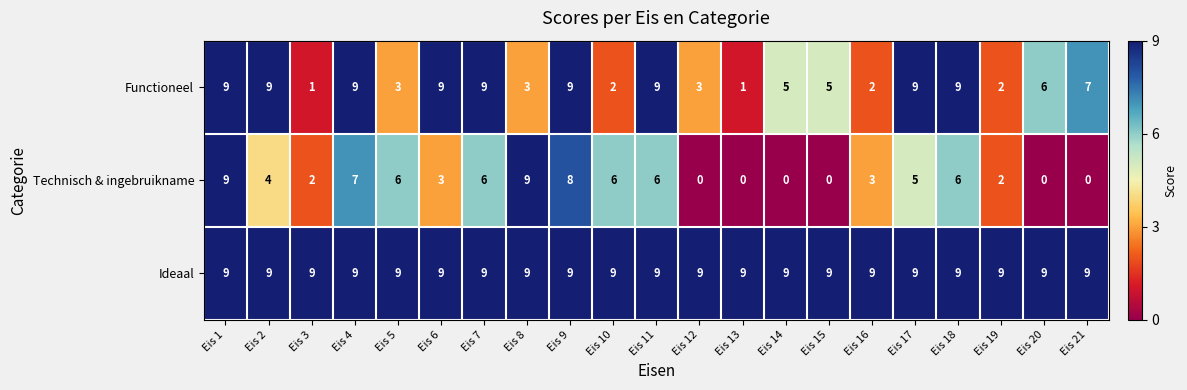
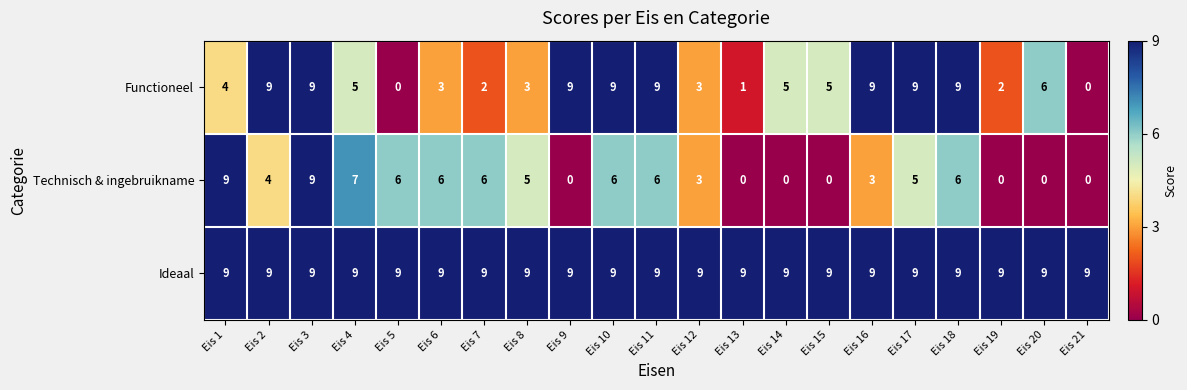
Functioneel, Eis 1: 9 -> 4
Functioneel, Eis 3: 1 -> 9
Functioneel, Eis 4: 9 -> 5
Functioneel, Eis 5: 3 -> 0
Functioneel, Eis 6: 9 -> 3
Functioneel, Eis 7: 9 -> 2
Functioneel, Eis 10: 2 -> 9
Functioneel, Eis 16: 2 -> 9
Functioneel, Eis 21: 7 -> 0
Technisch & ingebruikname, Eis 3: 2 -> 9
Technisch & ingebruikname, Eis 6: 3 -> 6
Technisch & ingebruikname, Eis 8: 9 -> 5
Technisch & ingebruikname, Eis 9: 8 -> 0
Technisch & ingebruikname, Eis 12: 0 -> 3
Technisch & ingebruikname, Eis 19: 2 -> 0
